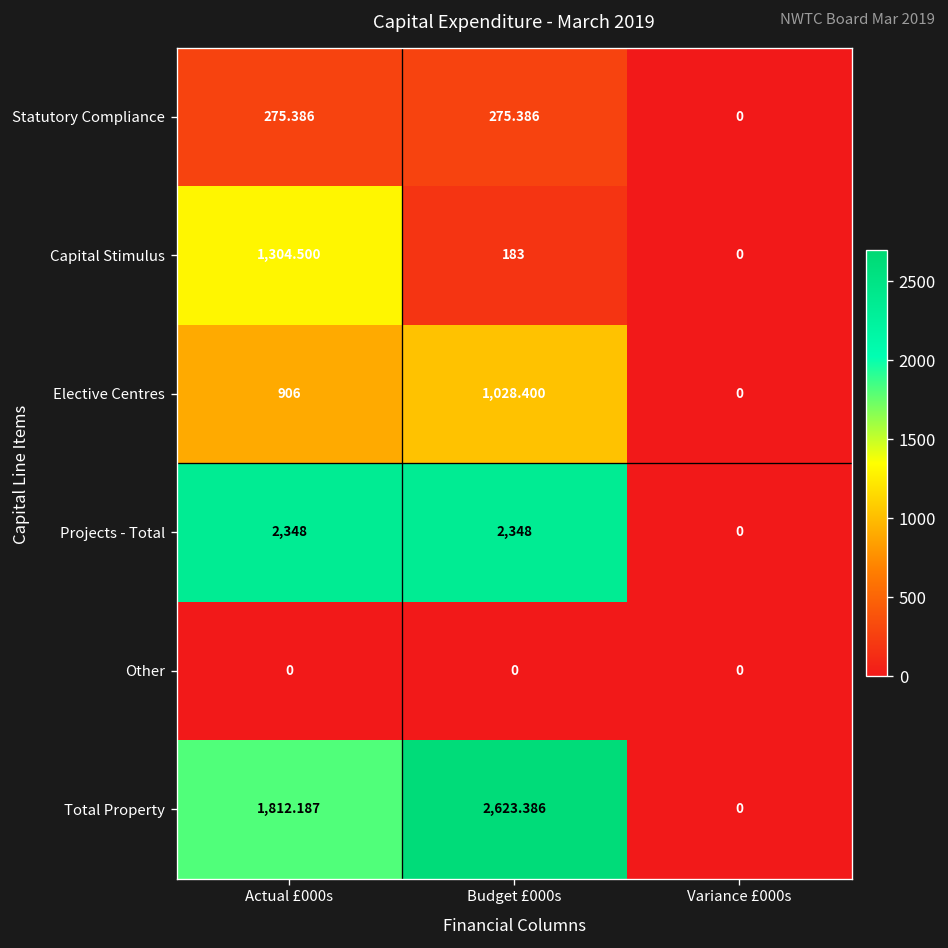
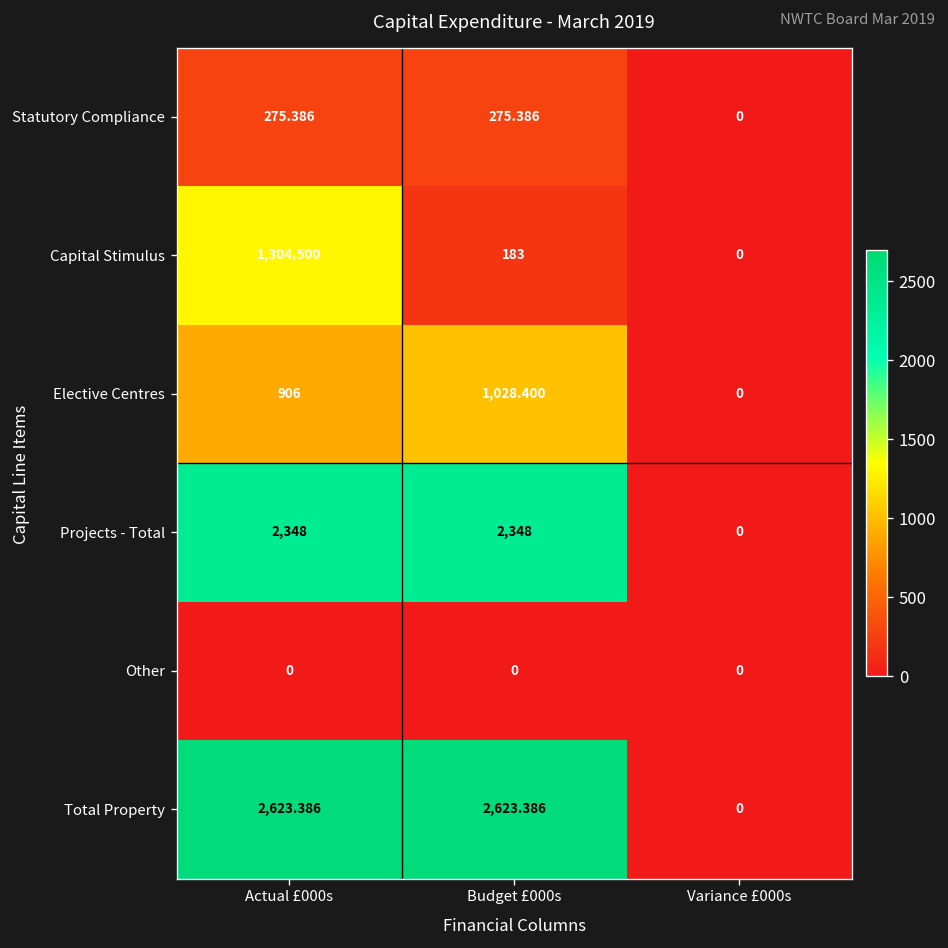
Total Property, Actual £000s: 1,812.187 -> 2,623.386
